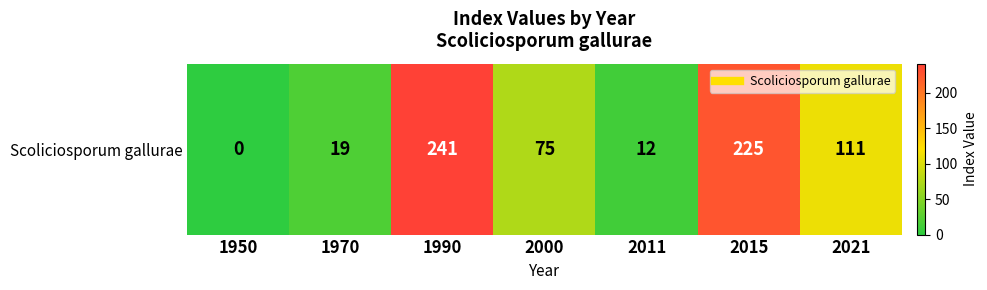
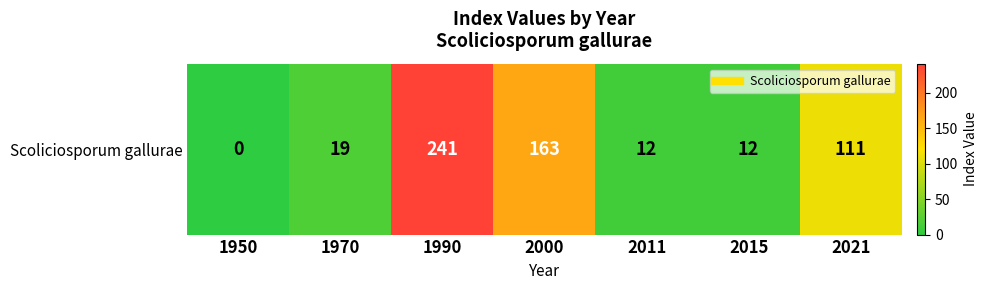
Scoliciosporum gallurae, 2000: 75 -> 163
Scoliciosporum gallurae, 2015: 225 -> 12
